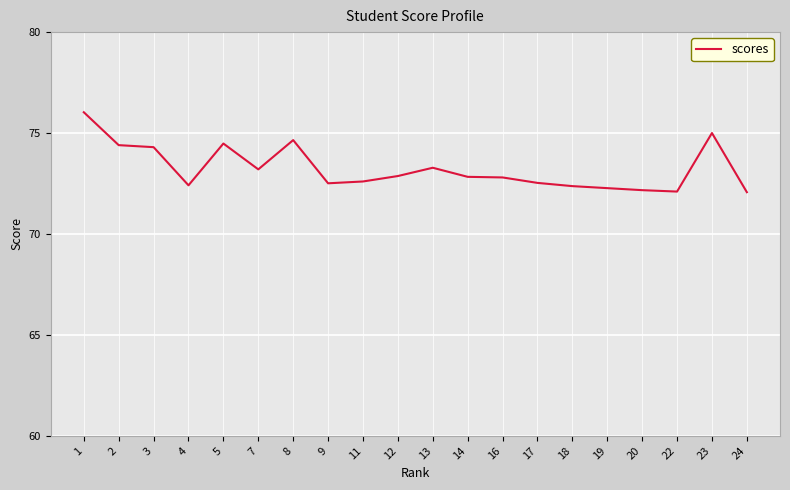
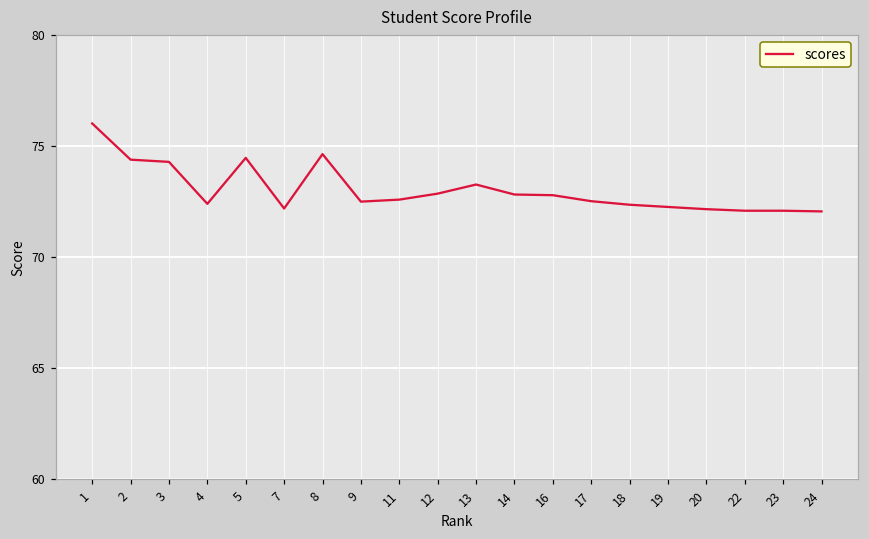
7: 73.2 -> 72.2
23: 75.0 -> 72.1
